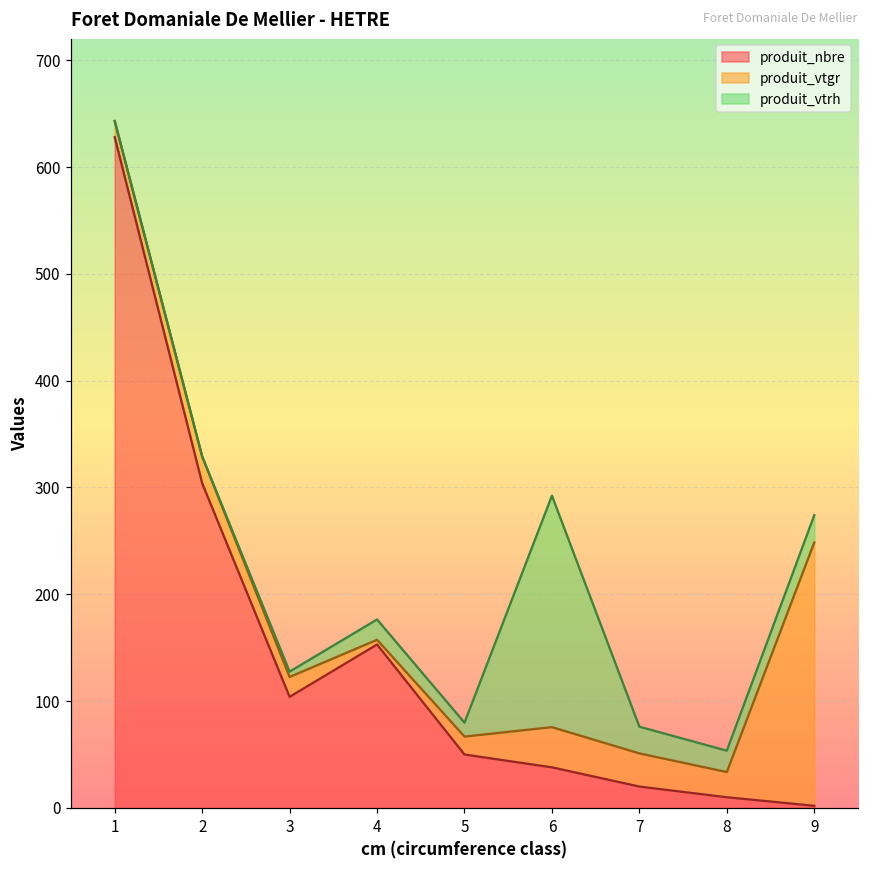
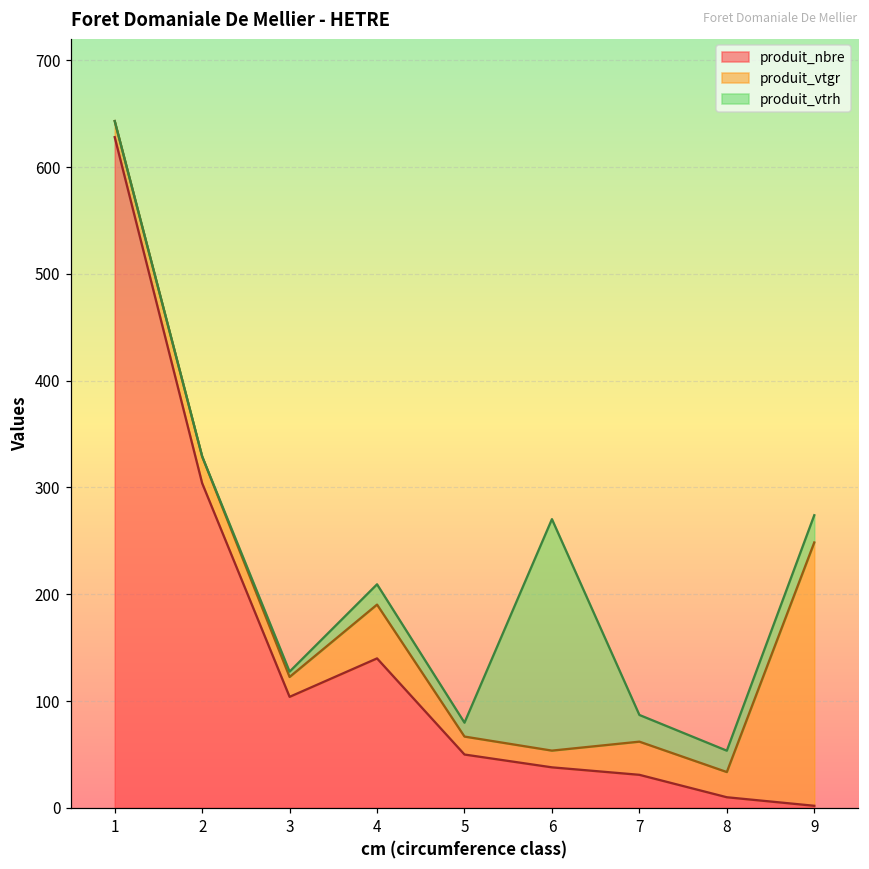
produit_nbre, 4: 150 -> 140
produit_vtgr, 4: 0 -> 50
produit_vtgr, 6: 40 -> 20
produit_nbre, 7: 20 -> 30
